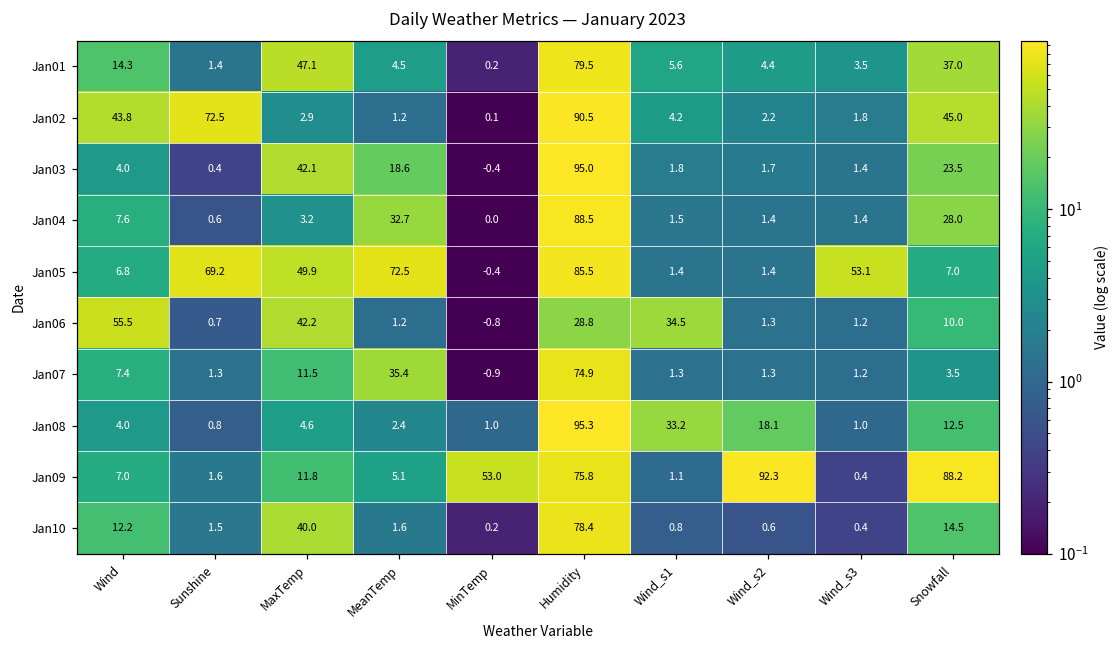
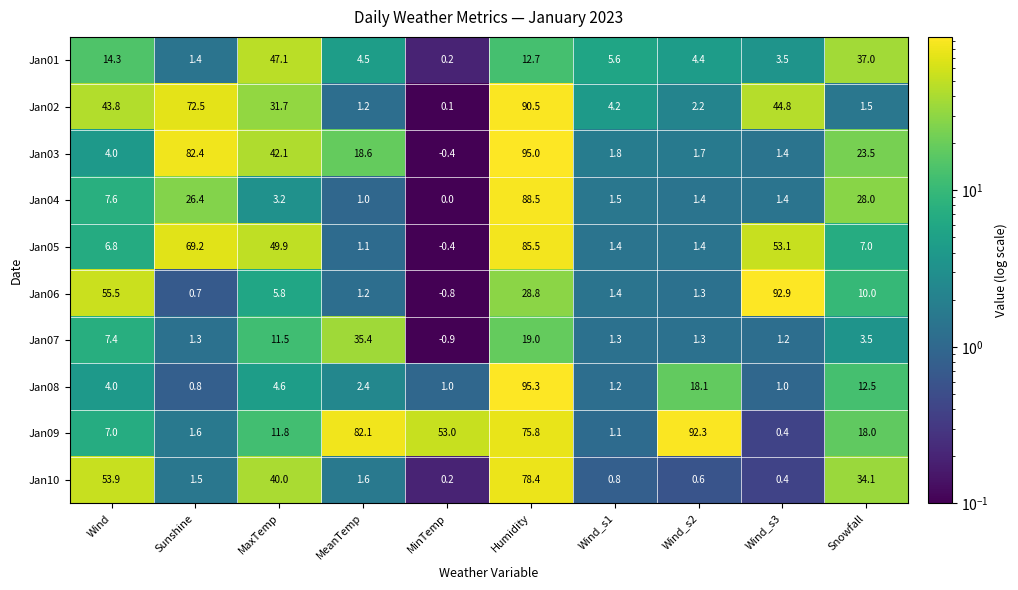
Jan01, Humidity: 79.5 -> 12.7
Jan02, MaxTemp: 2.9 -> 31.7
Jan02, Wind_s3: 1.8 -> 44.8
Jan02, Snowfall: 45.0 -> 1.5
Jan03, Sunshine: 0.4 -> 82.4
Jan04, Sunshine: 0.6 -> 26.4
Jan04, MeanTemp: 32.7 -> 1.0
Jan05, MeanTemp: 72.5 -> 1.1
Jan06, MaxTemp: 42.2 -> 5.8
Jan06, Wind_s1: 34.5 -> 1.4
Jan06, Wind_s3: 1.2 -> 92.9
Jan07, Humidity: 74.9 -> 19.0
Jan08, Wind_s1: 33.2 -> 1.2
Jan09, MeanTemp: 5.1 -> 82.1
Jan09, Snowfall: 88.2 -> 18.0
Jan10, Wind: 12.2 -> 53.9
Jan10, Snowfall: 14.5 -> 34.1
